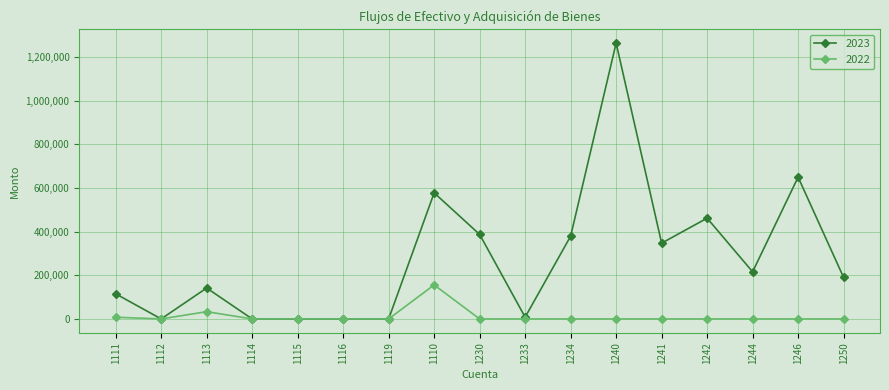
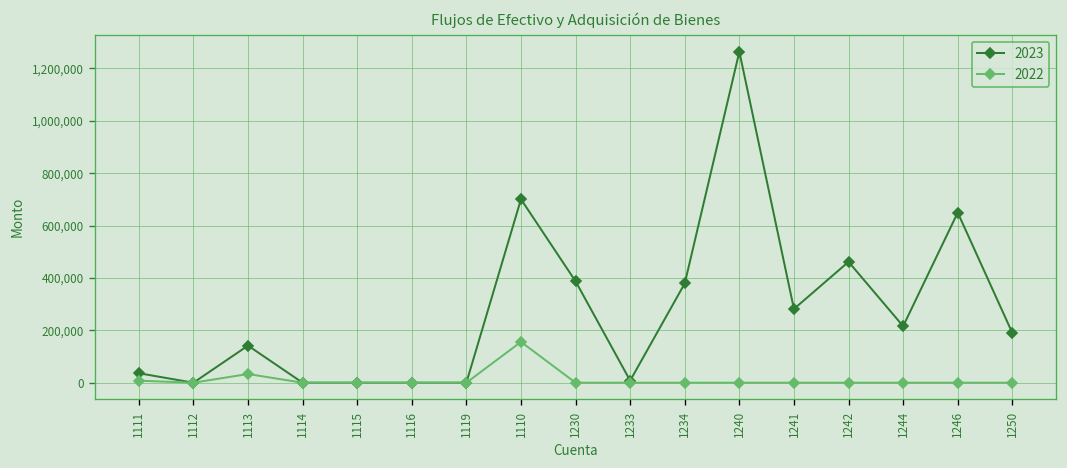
2023, 1111: 120,000 -> 40,000
2023, 1110: 580,000 -> 700,000
2023, 1241: 350,000 -> 280,000
